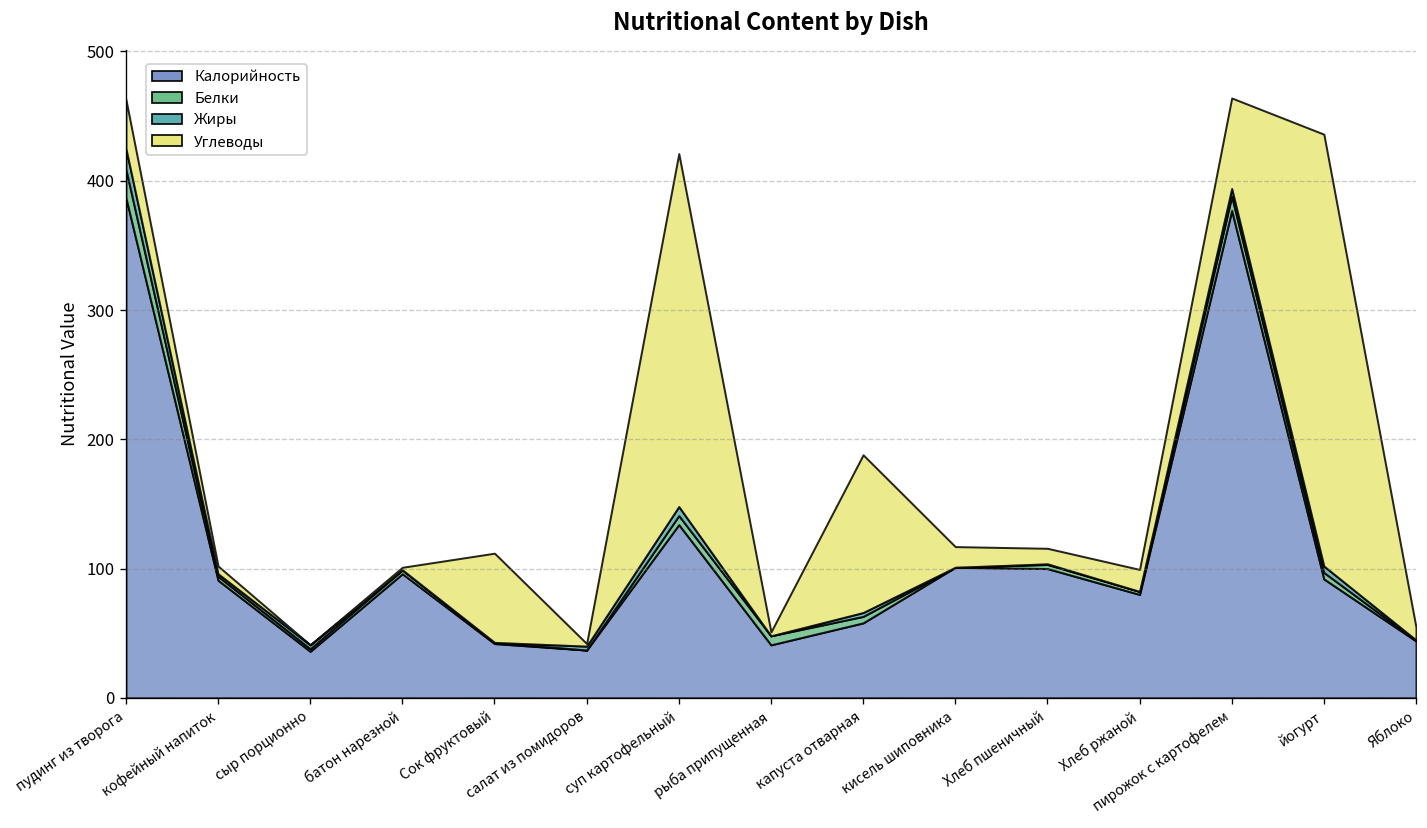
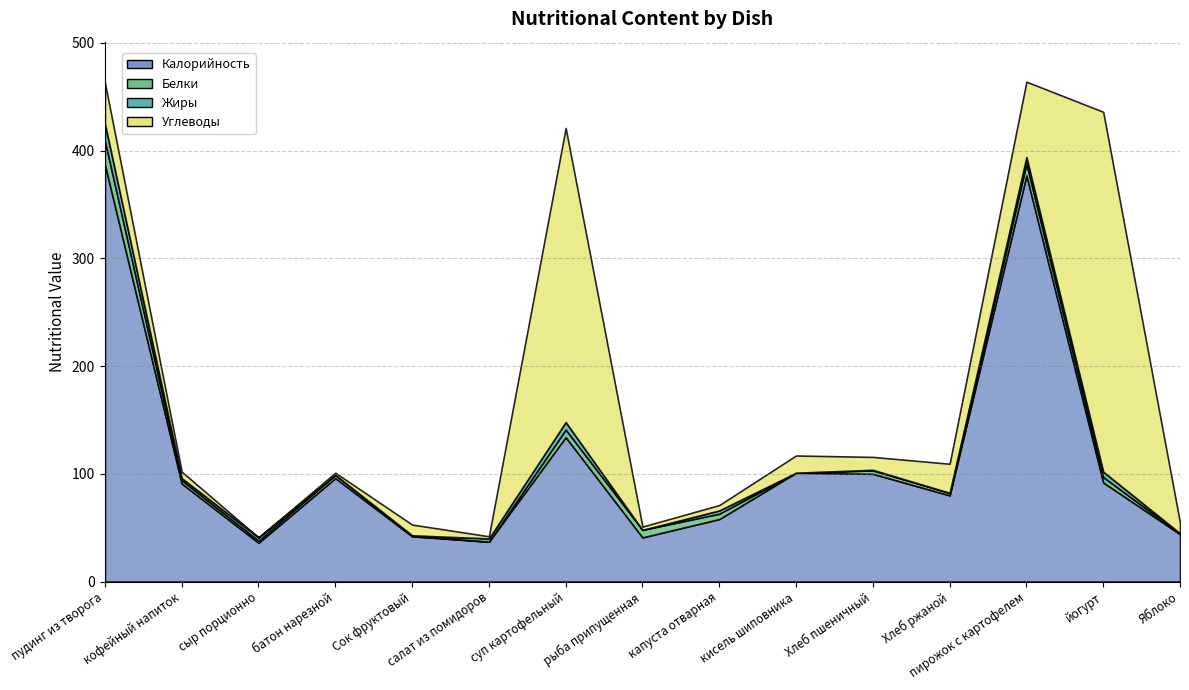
Углеводы, Сок фруктовый: 69 -> 10
Углеводы, капуста отварная: 122 -> 5
Углеводы, Хлеб ржаной: 17 -> 27
